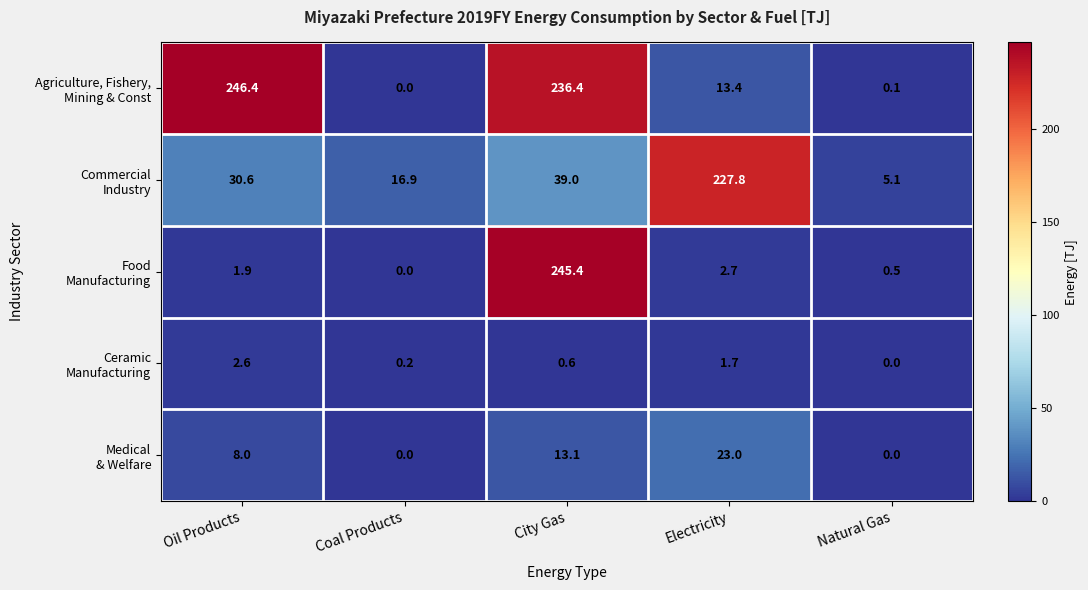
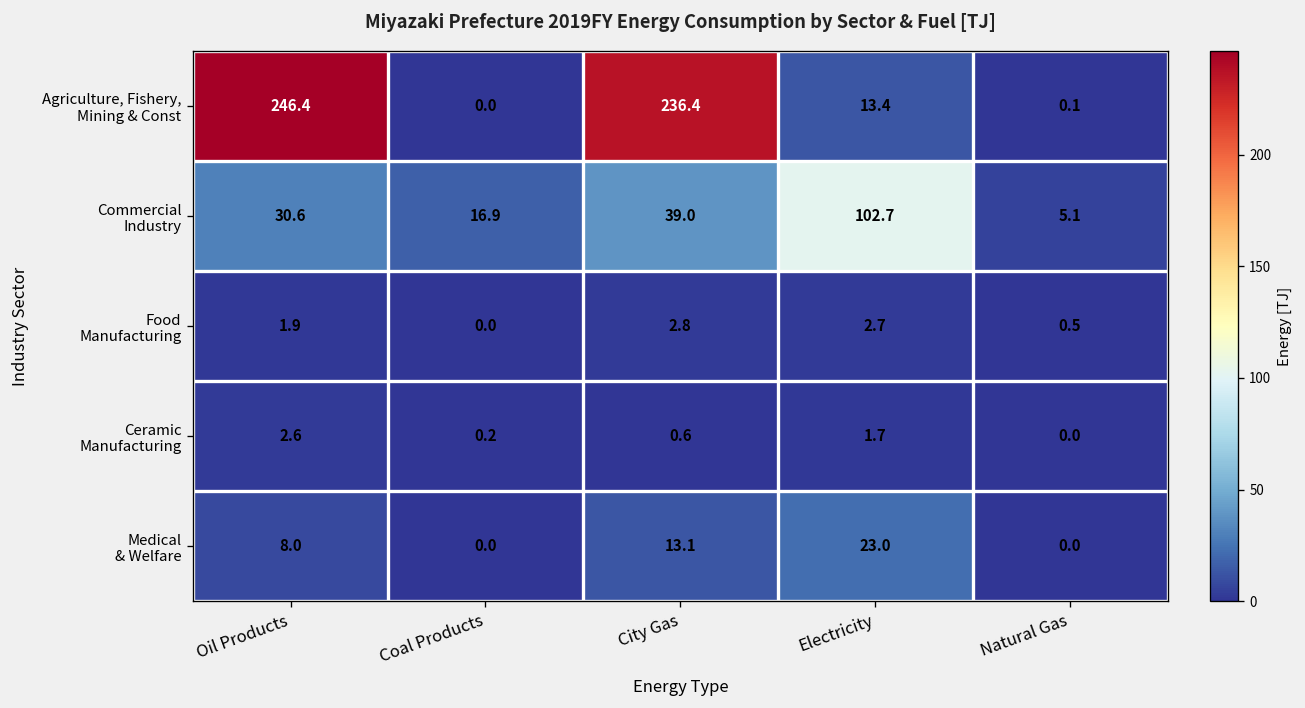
Commercial Industry, Electricity: 227.8 -> 102.7
Food Manufacturing, City Gas: 245.4 -> 2.8
